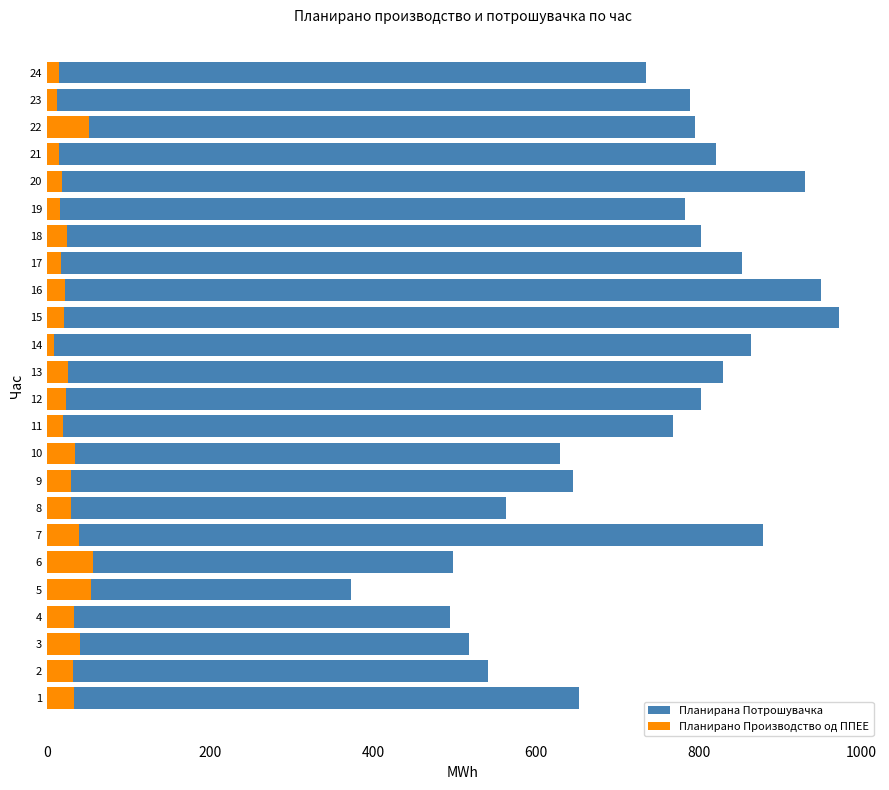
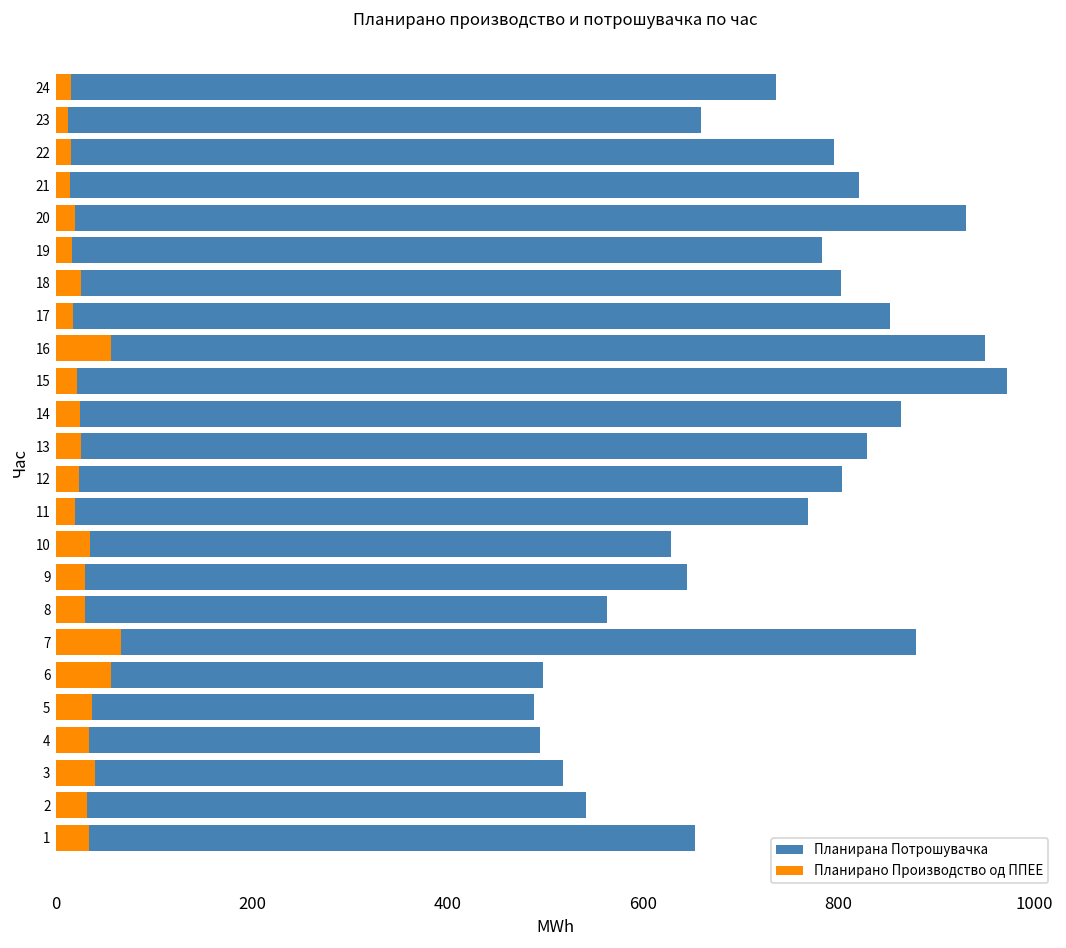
Планирана Потрошувачка, 23: 790 -> 660
Планирано Производство од ППЕЕ, 22: 50 -> 10
Планирано Производство од ППЕЕ, 16: 20 -> 60
Планирано Производство од ППЕЕ, 14: 10 -> 20
Планирано Производство од ППЕЕ, 7: 40 -> 70
Планирана Потрошувачка, 5: 370 -> 490
Планирано Производство од ППЕЕ, 5: 50 -> 40
